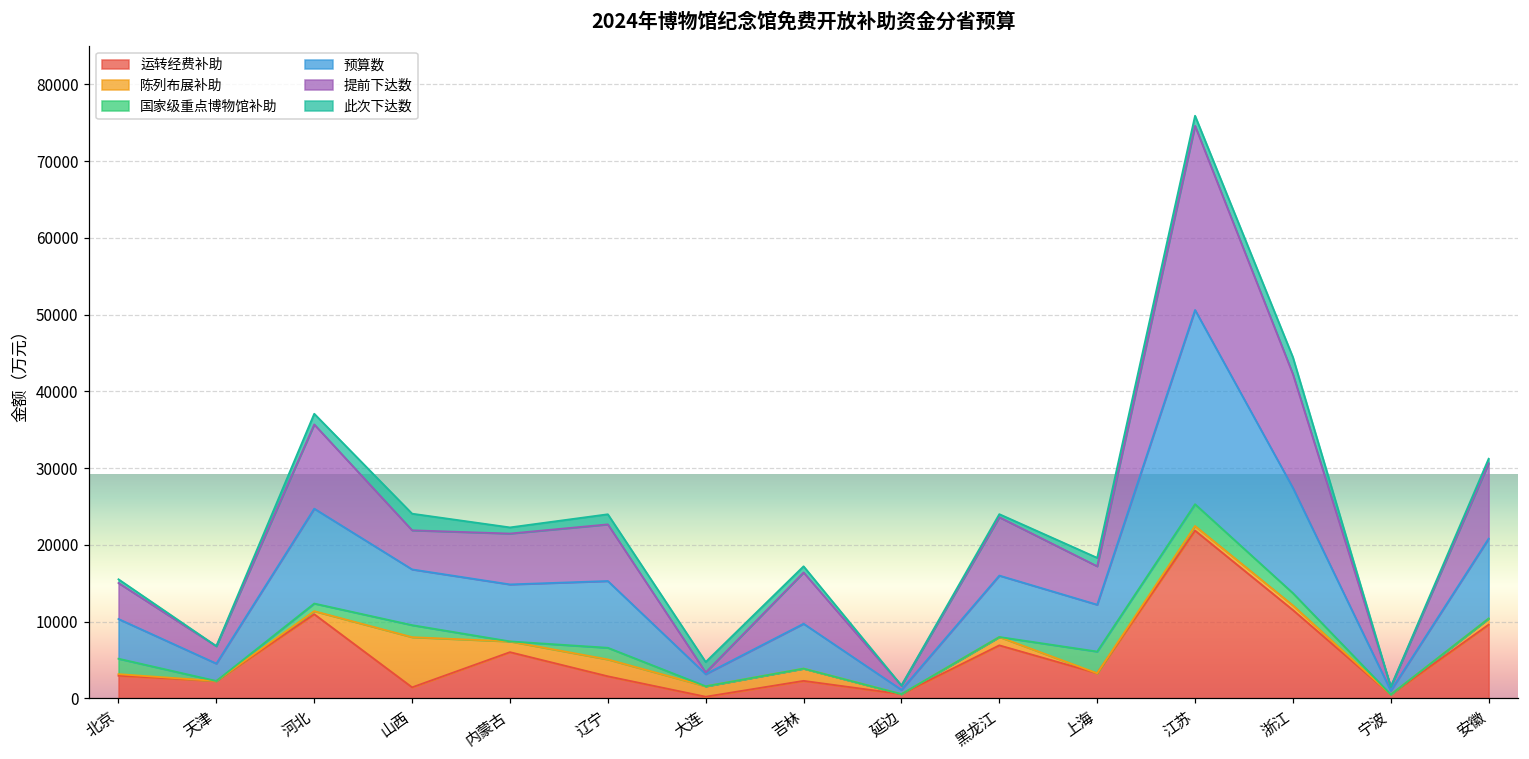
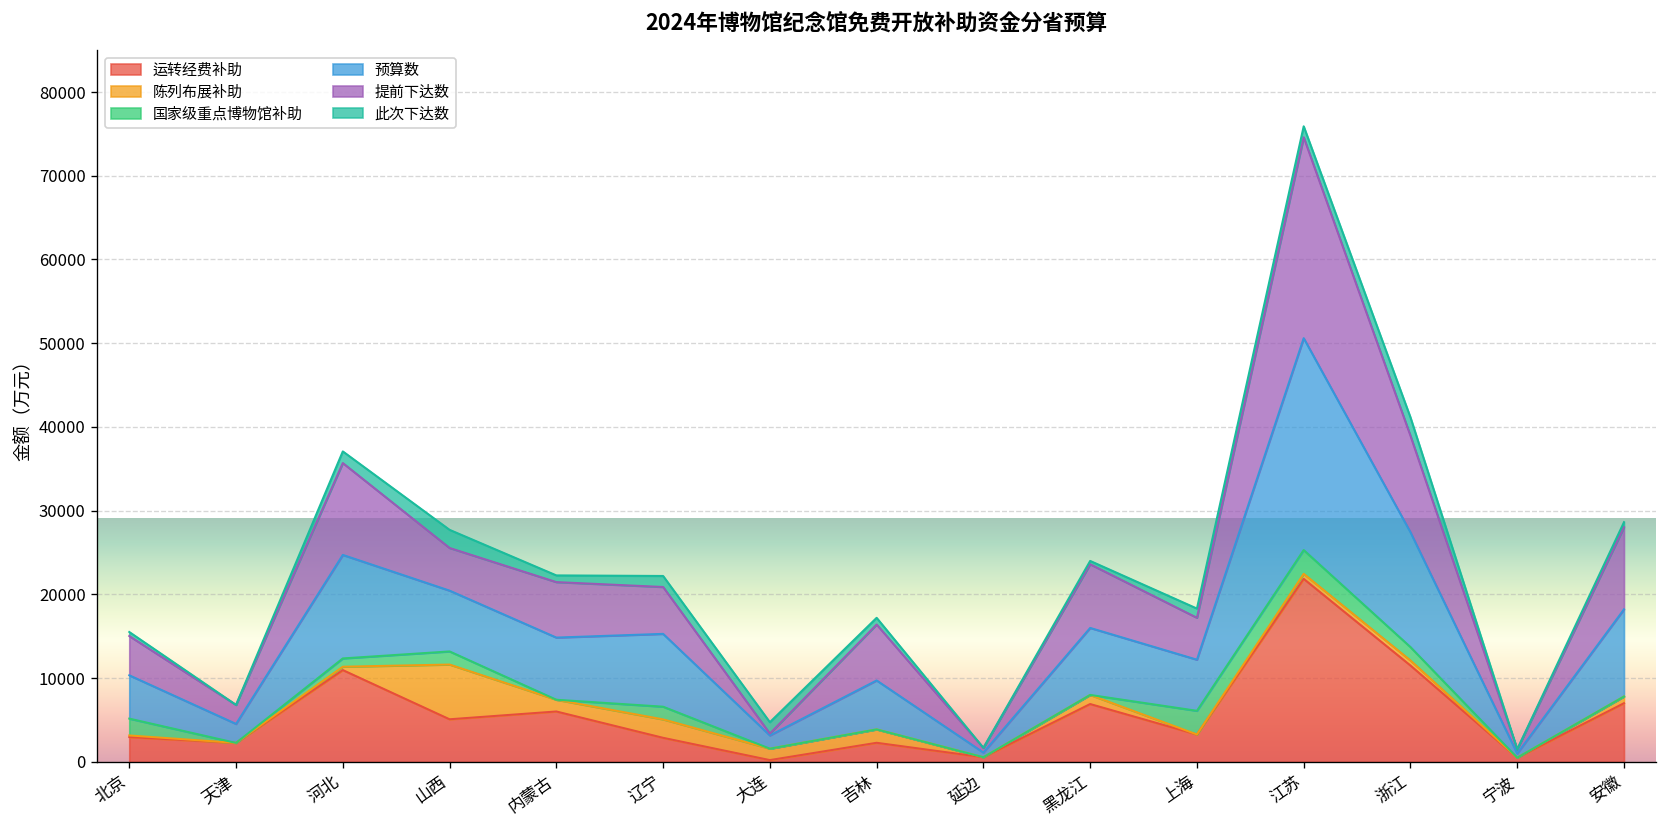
运转经费补助, 山西: 1000 -> 5000
提前下达数, 辽宁: 7000 -> 6000
提前下达数, 浙江: 15000 -> 12000
运转经费补助, 安徽: 10000 -> 7000
